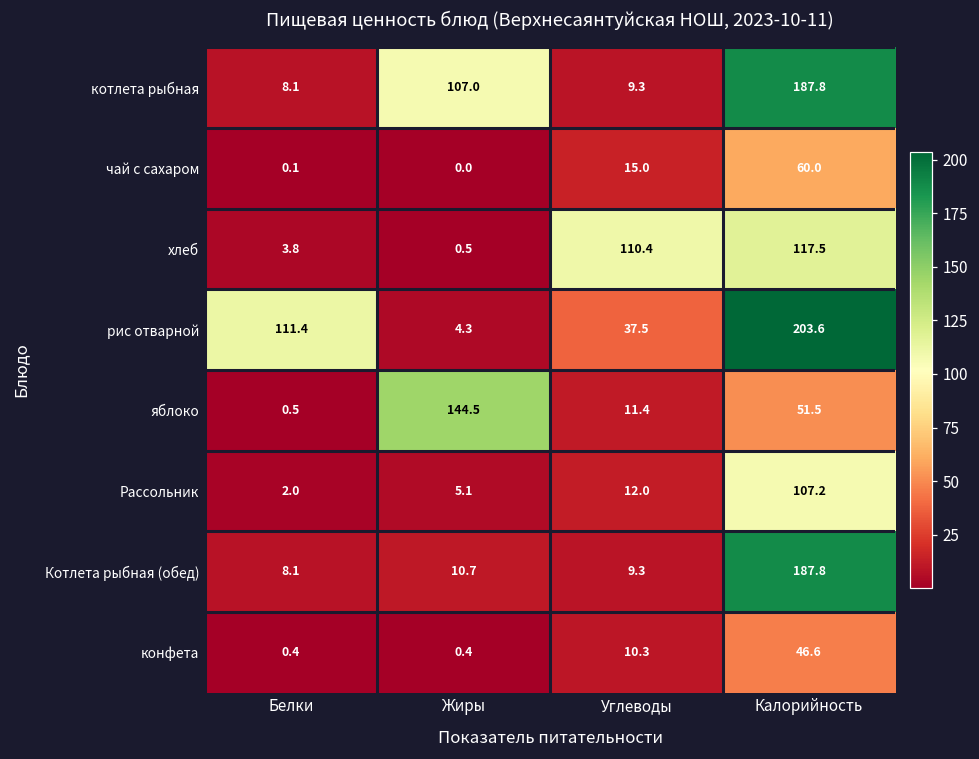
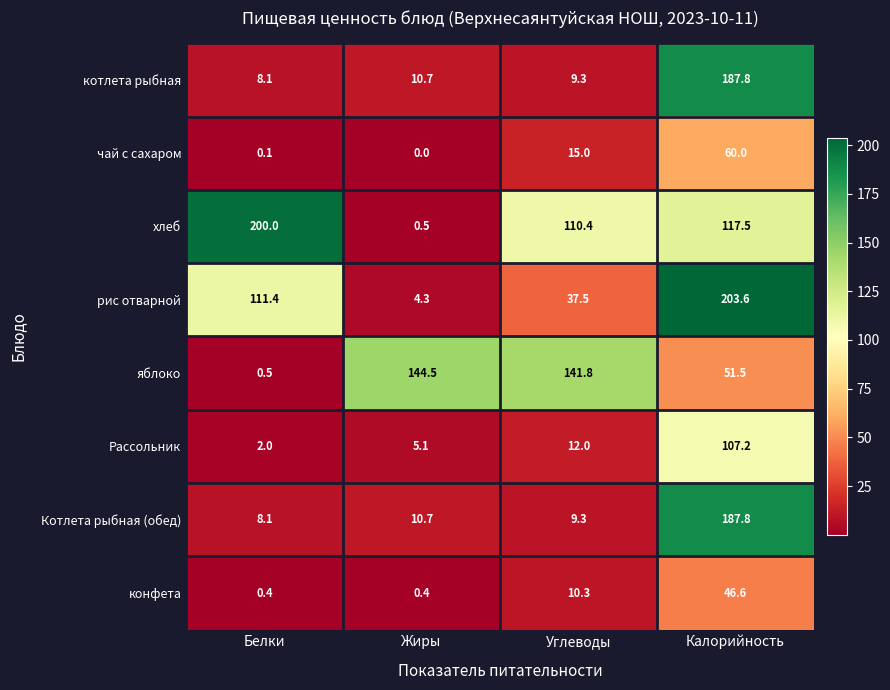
котлета рыбная, Жиры: 107.0 -> 10.7
хлеб, Белки: 3.8 -> 200.0
яблоко, Углеводы: 11.4 -> 141.8
